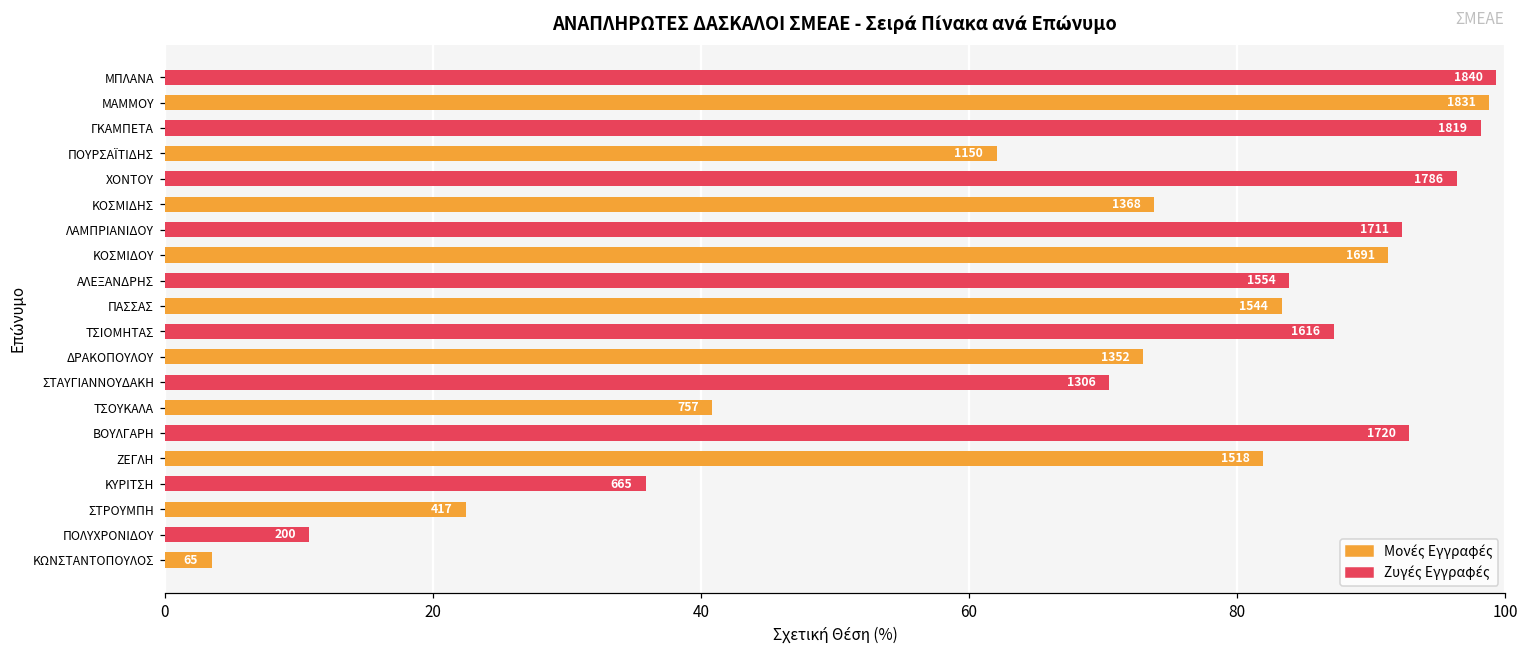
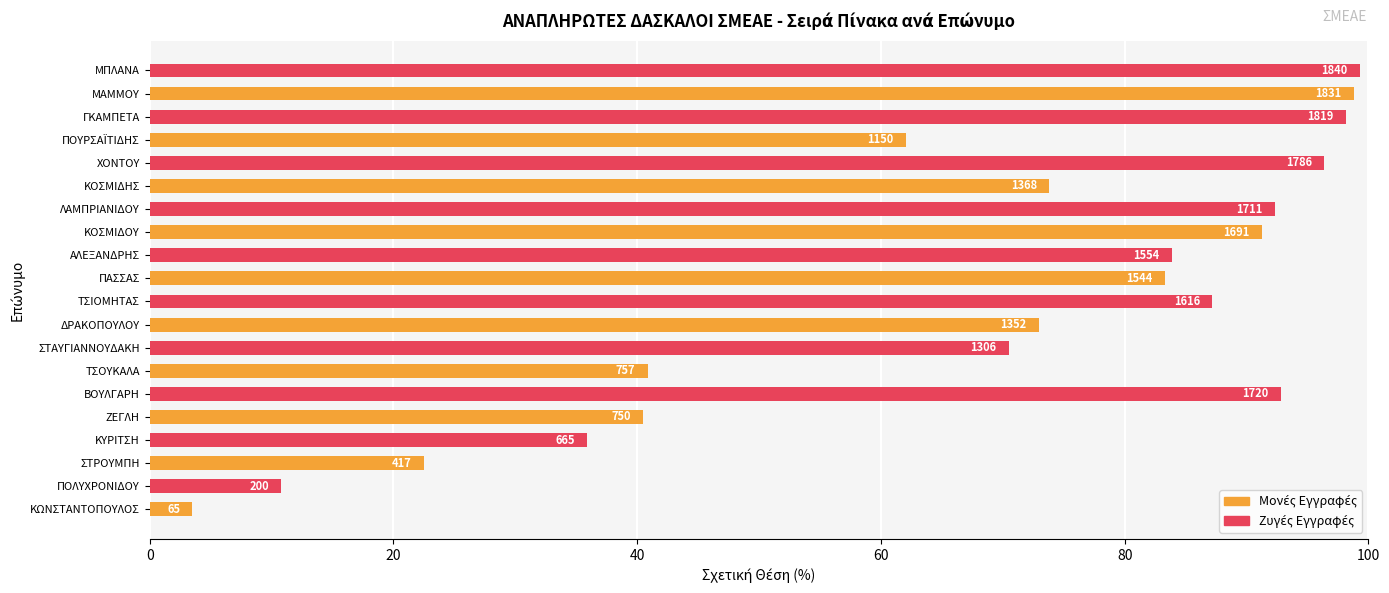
ΖΕΓΛΗ: 1518 -> 750
